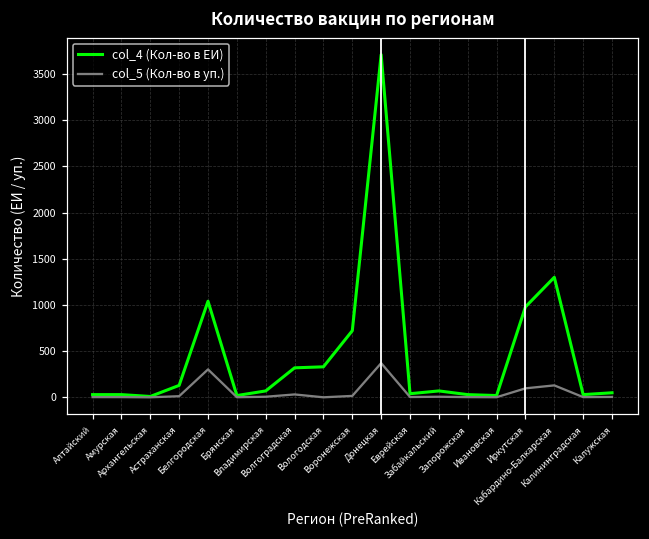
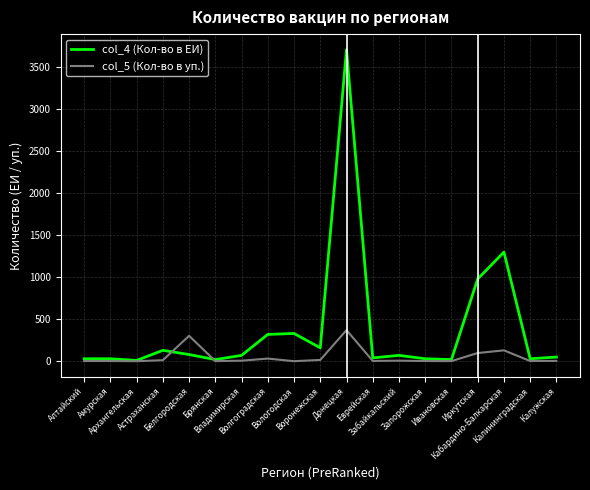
col_4 (Кол-во в ЕИ), Белгородская: 1000 -> 100
col_4 (Кол-во в ЕИ), Воронежская: 700 -> 200
